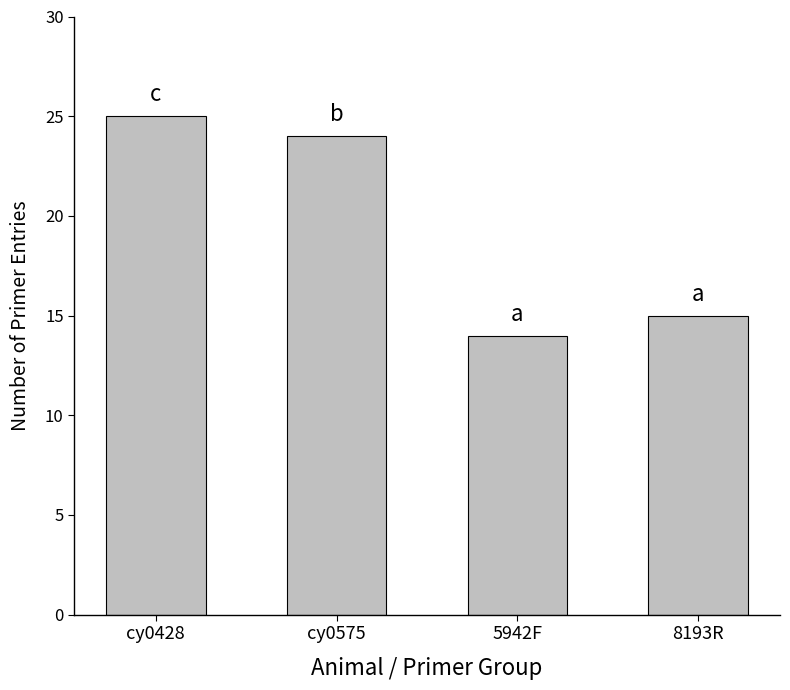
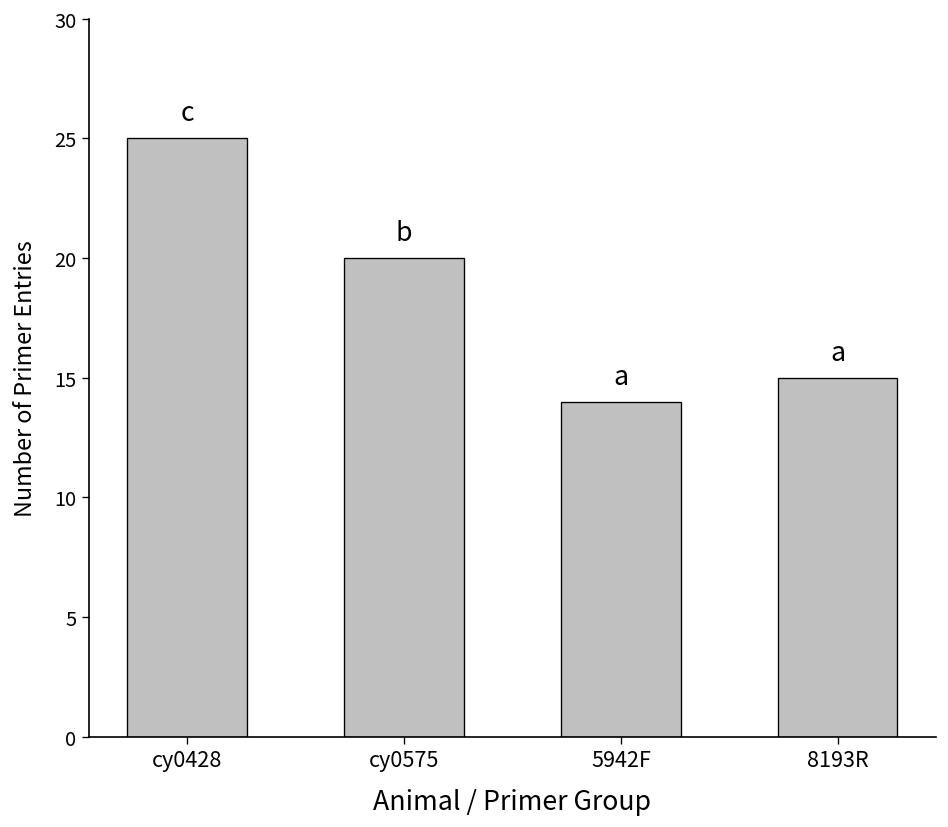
cy0575: 24 -> 20
